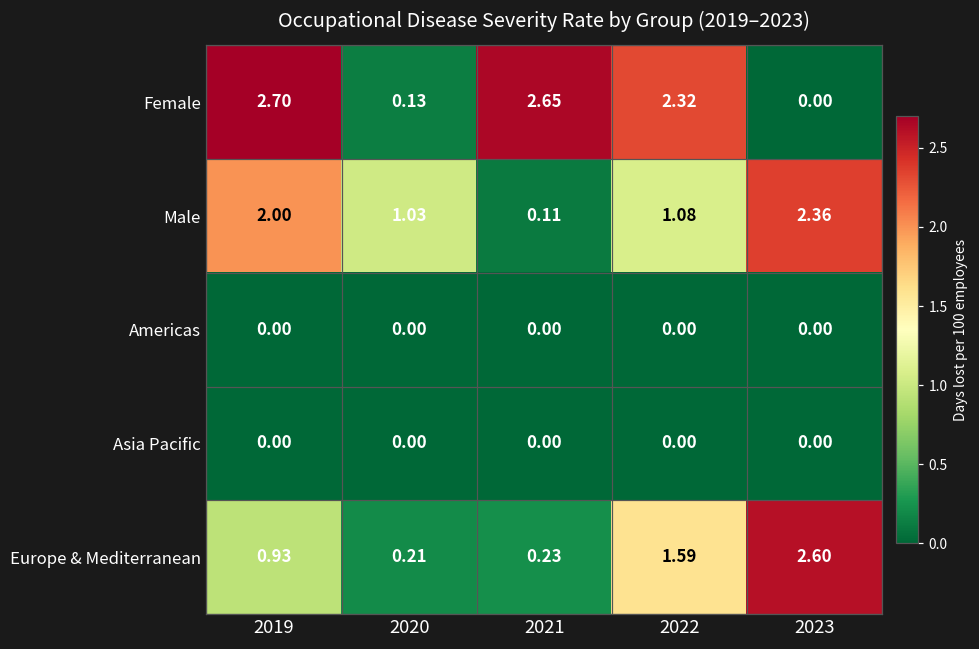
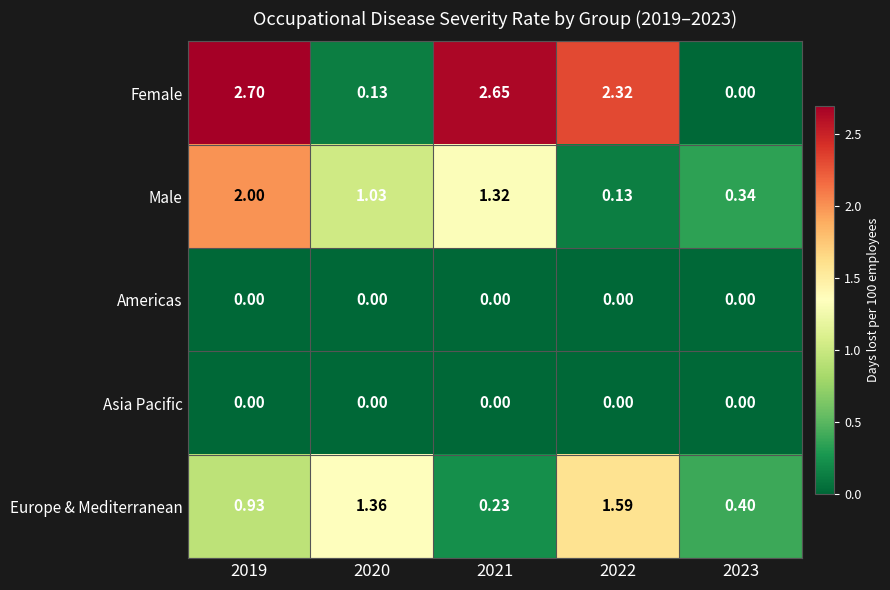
Male, 2021: 0.11 -> 1.32
Male, 2022: 1.08 -> 0.13
Male, 2023: 2.36 -> 0.34
Europe & Mediterranean, 2020: 0.21 -> 1.36
Europe & Mediterranean, 2023: 2.60 -> 0.40
